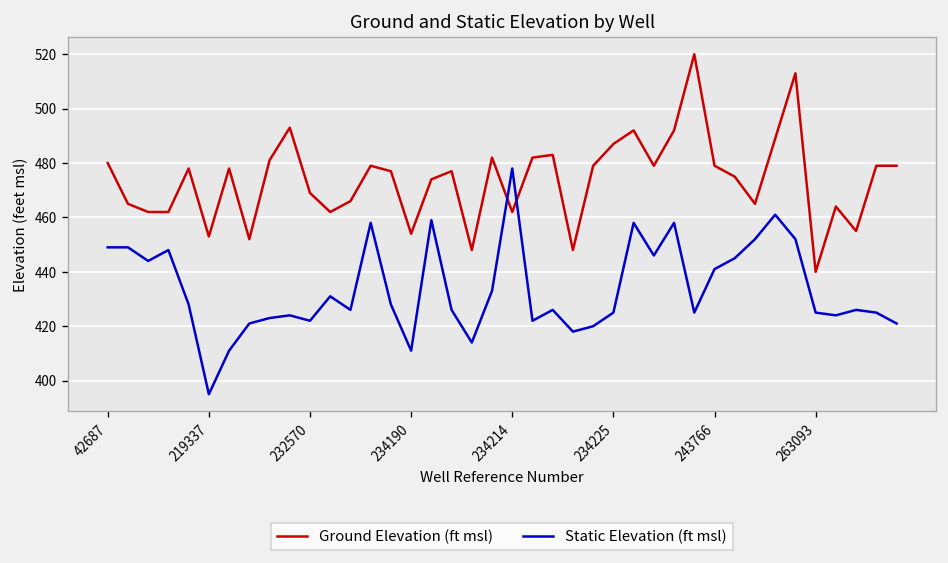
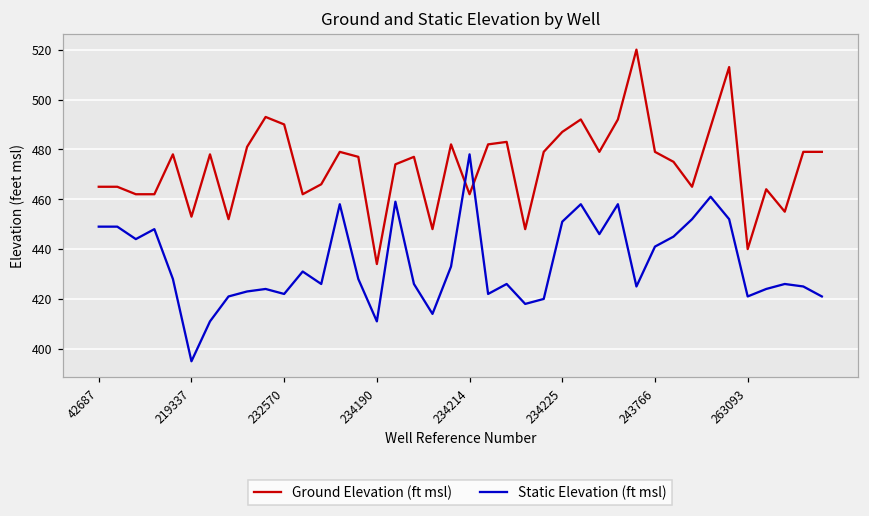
Ground Elevation (ft msl), 42687: 480 -> 465
Ground Elevation (ft msl), 232570: 469 -> 490
Ground Elevation (ft msl), 234190: 454 -> 434
Static Elevation (ft msl), 234225: 425 -> 451
Static Elevation (ft msl), 263093: 425 -> 421
